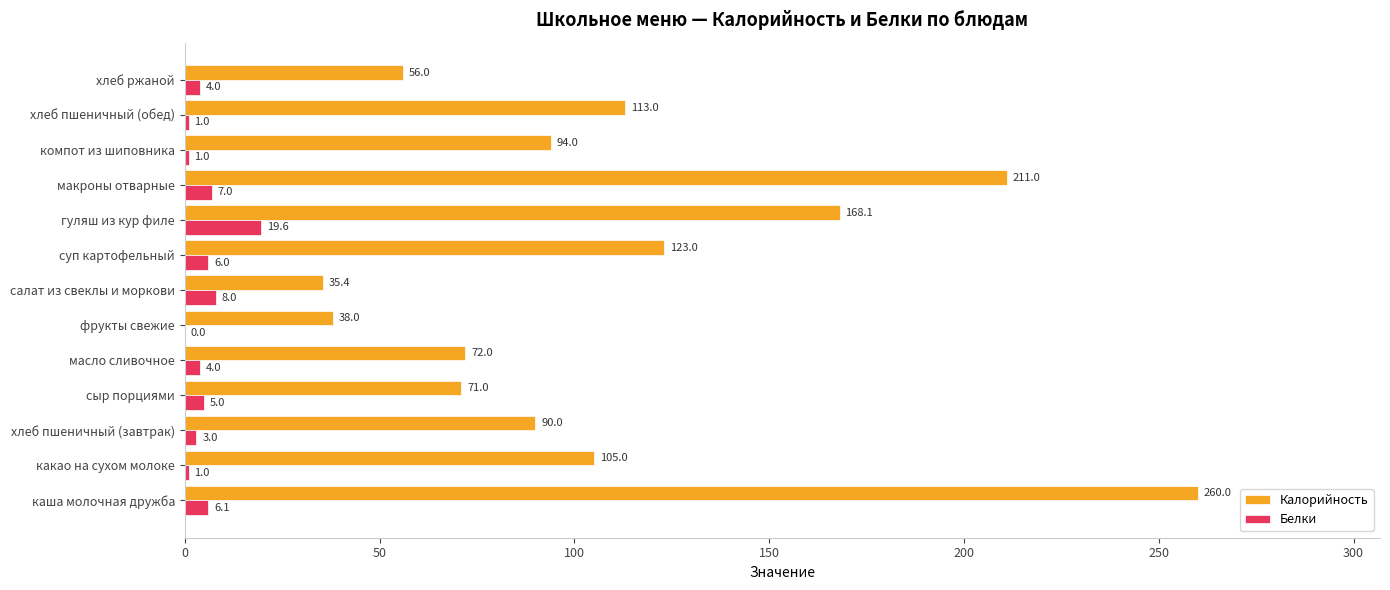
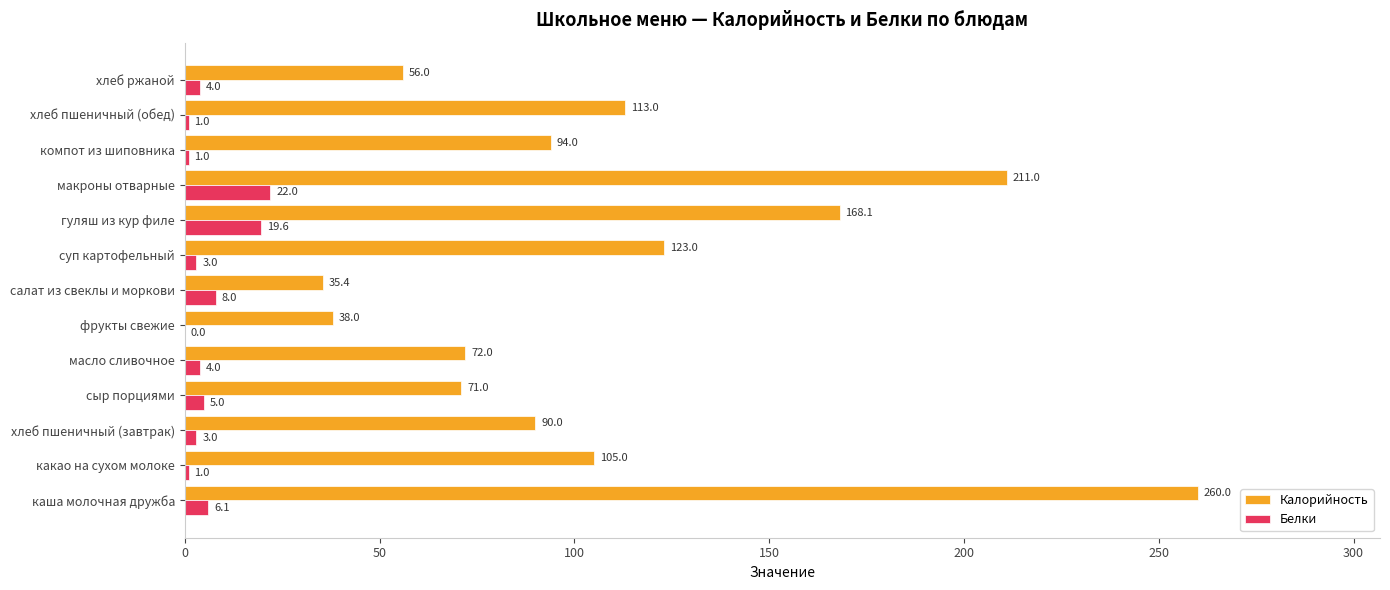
Белки, макроны отварные: 7.0 -> 22.0
Белки, суп картофельный: 6.0 -> 3.0
